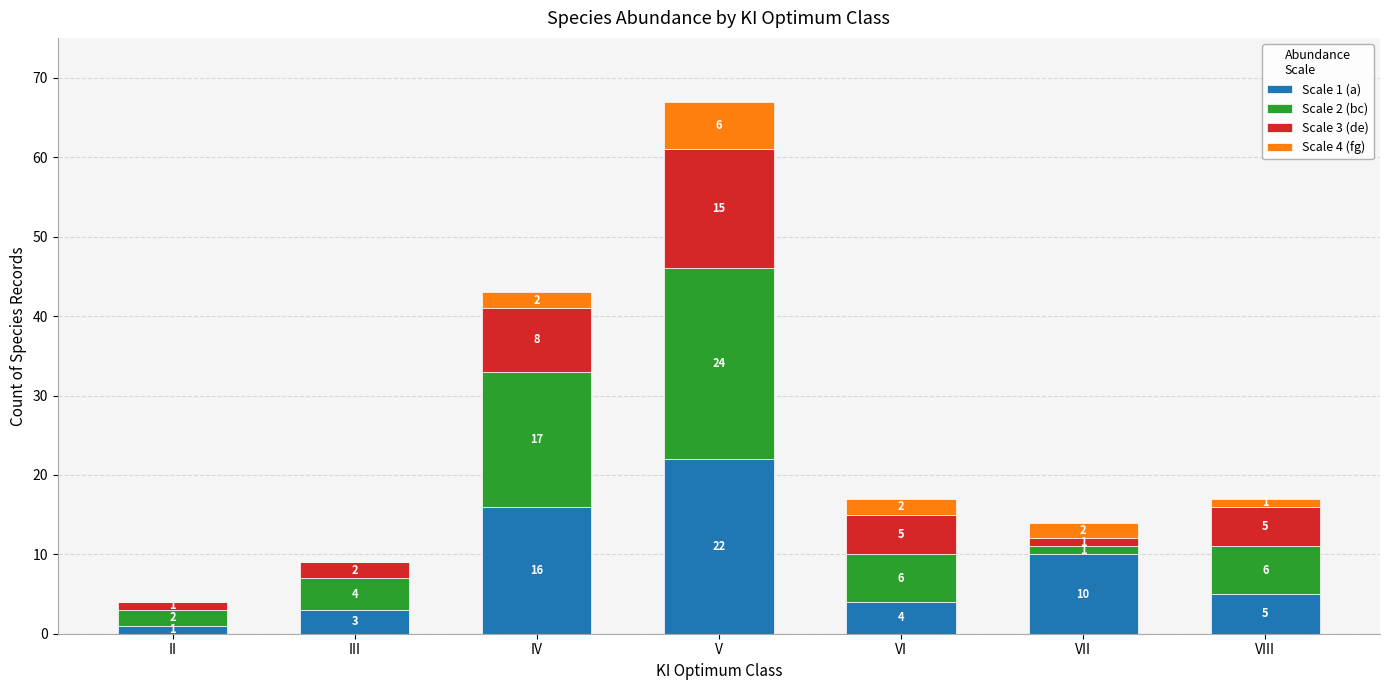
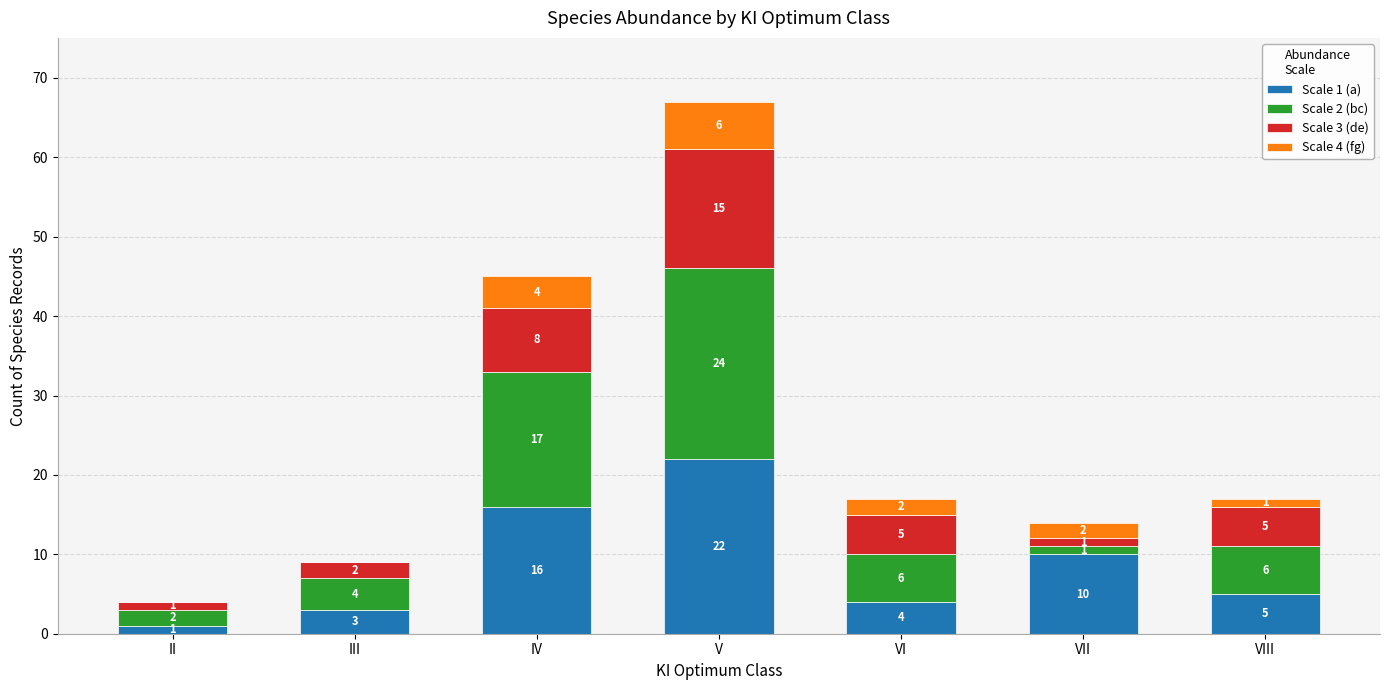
Scale 4 (fg), IV: 2 -> 4
